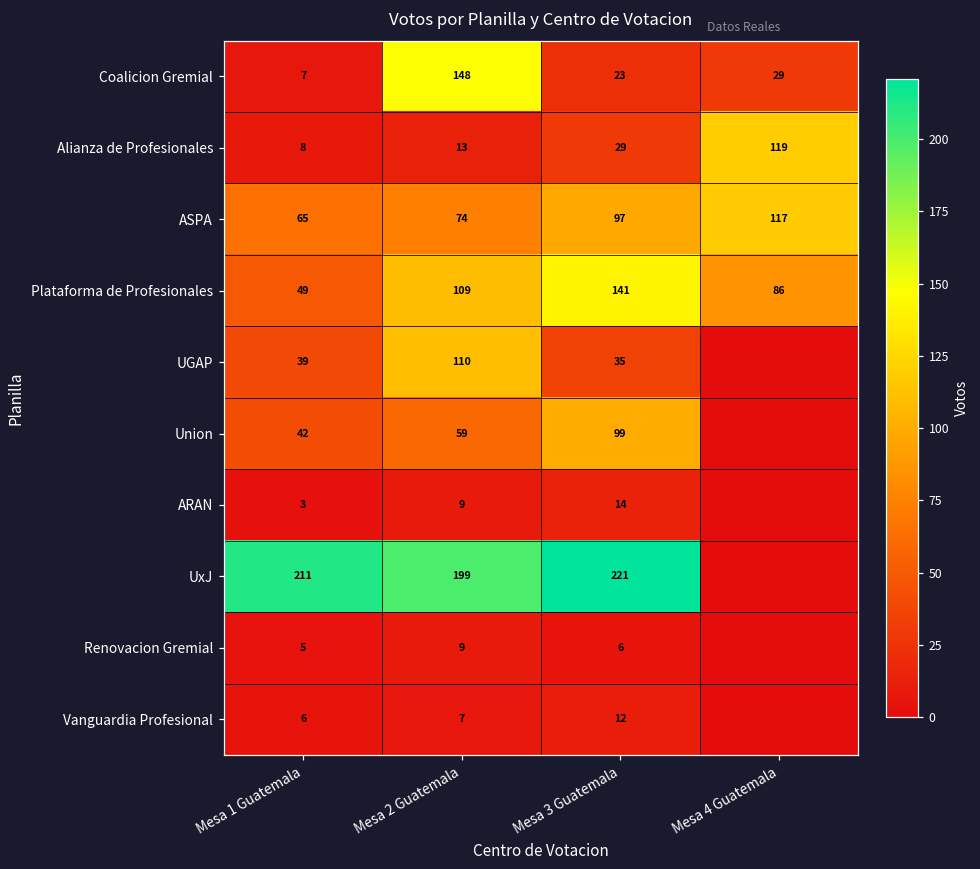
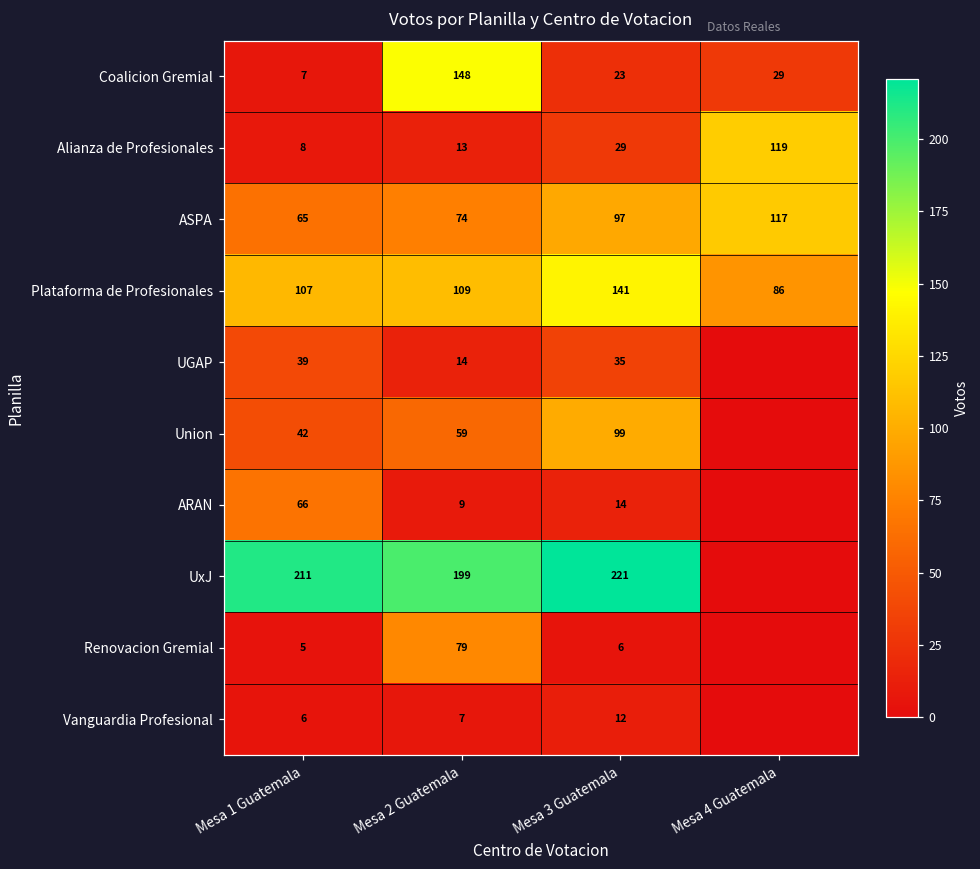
Plataforma de Profesionales, Mesa 1 Guatemala: 49 -> 107
UGAP, Mesa 2 Guatemala: 110 -> 14
ARAN, Mesa 1 Guatemala: 3 -> 66
Renovacion Gremial, Mesa 2 Guatemala: 9 -> 79
